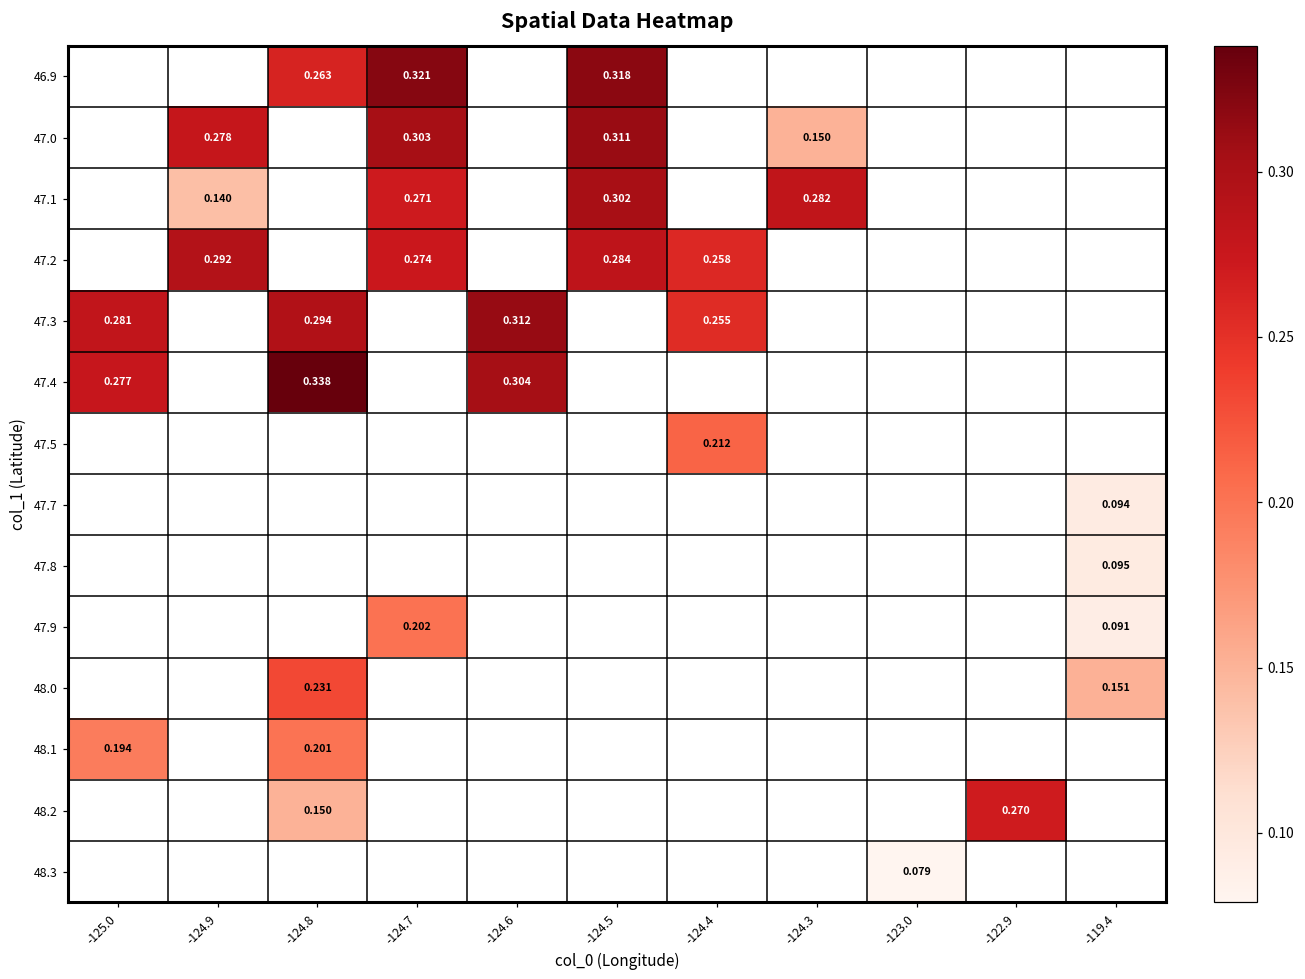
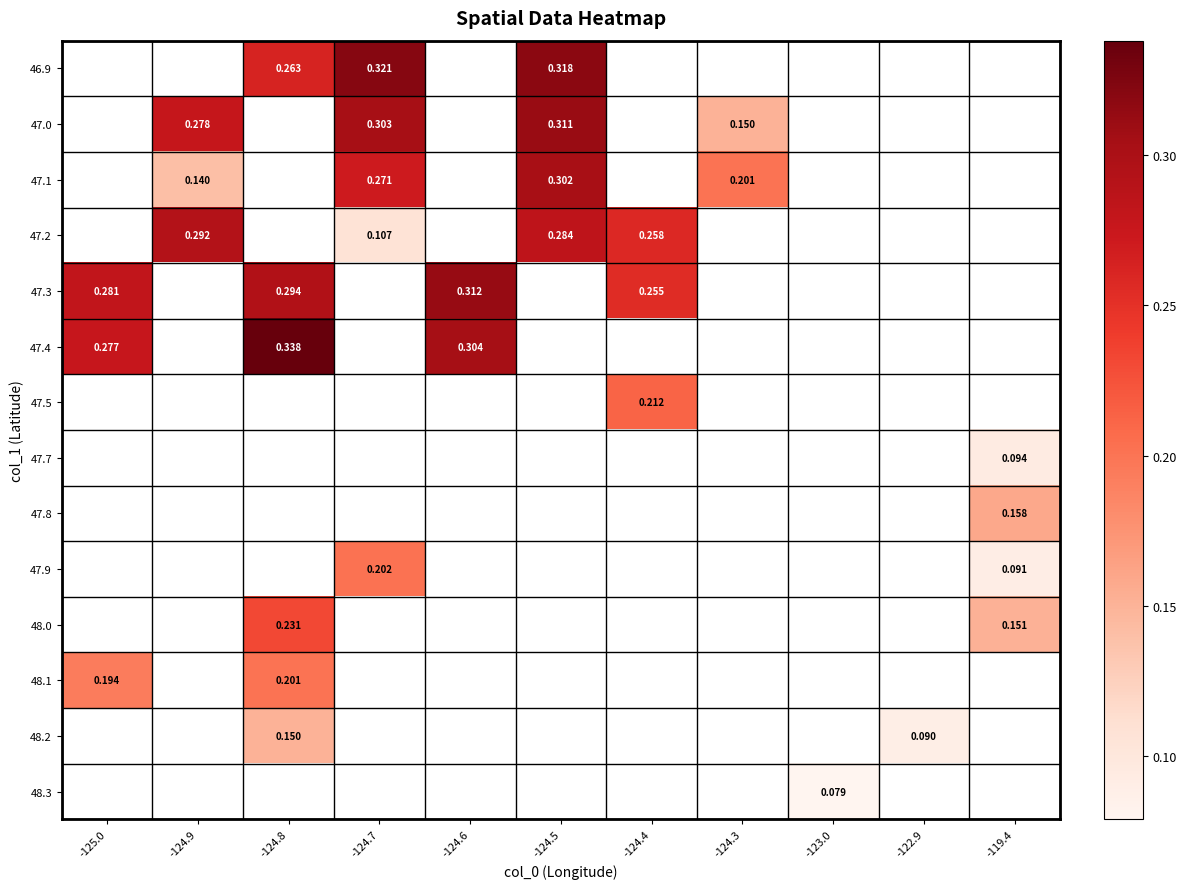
47.1, -124.3: 0.282 -> 0.201
47.2, -124.7: 0.274 -> 0.107
47.8, -119.4: 0.095 -> 0.158
48.2, -122.9: 0.270 -> 0.090
